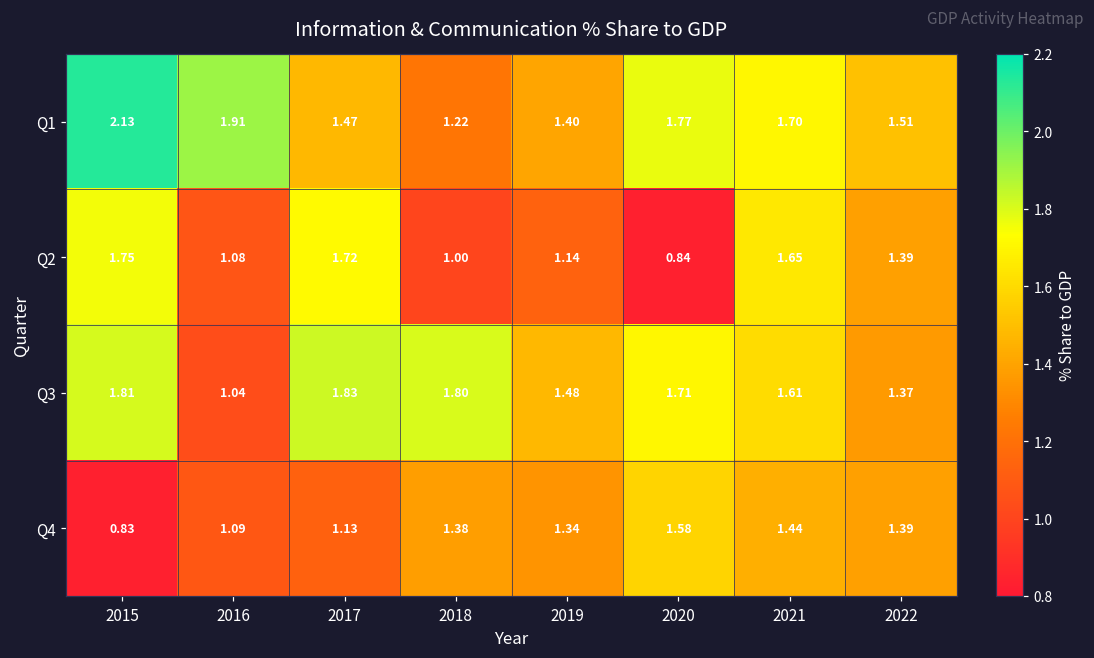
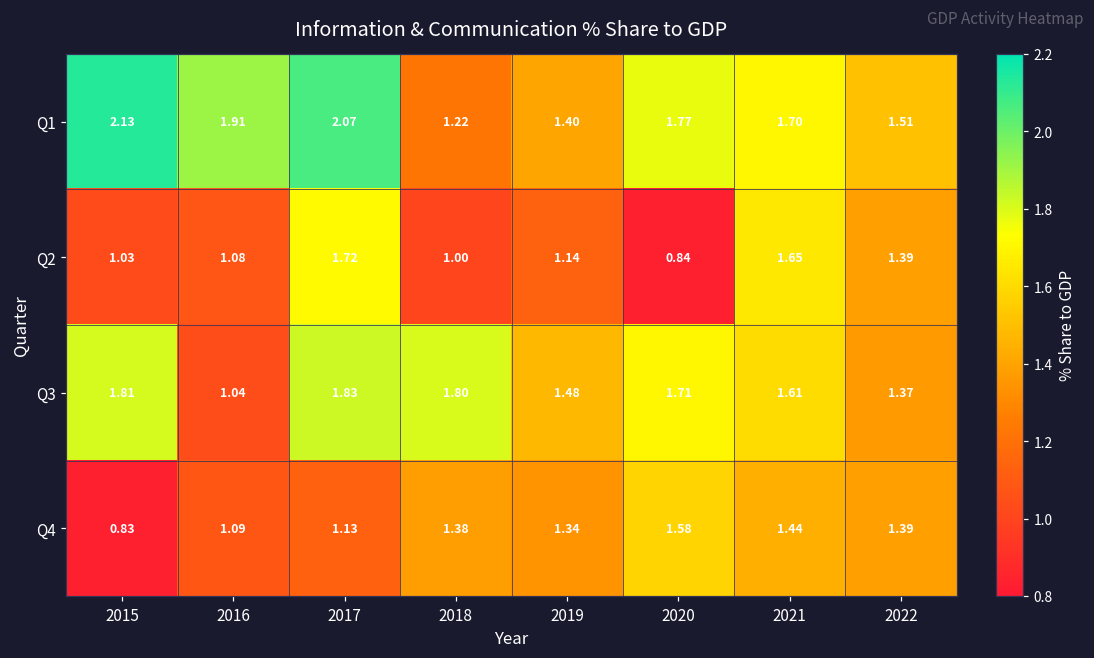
Q1, 2017: 1.47 -> 2.07
Q2, 2015: 1.75 -> 1.03
